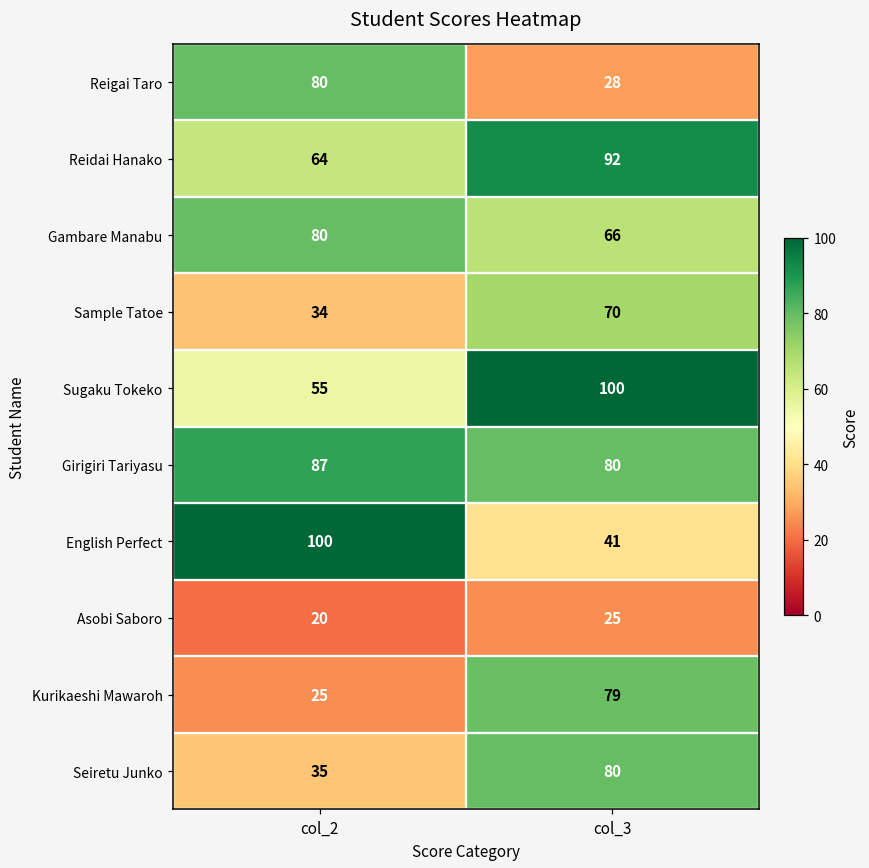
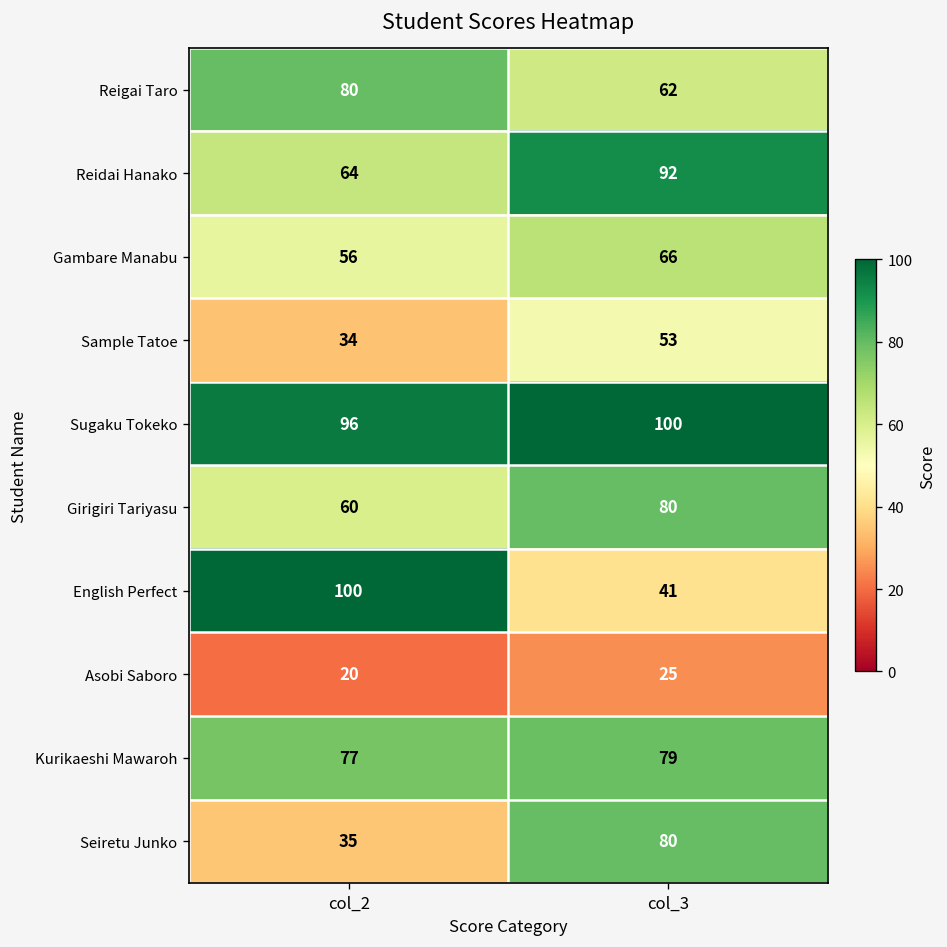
Reigai Taro, col_3: 28 -> 62
Gambare Manabu, col_2: 80 -> 56
Sample Tatoe, col_3: 70 -> 53
Sugaku Tokeko, col_2: 55 -> 96
Girigiri Tariyasu, col_2: 87 -> 60
Kurikaeshi Mawaroh, col_2: 25 -> 77
